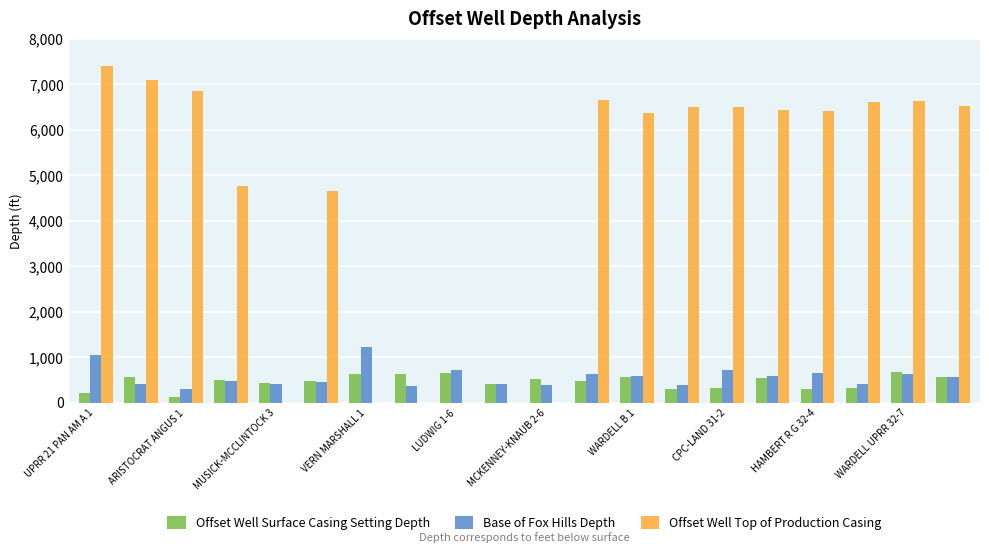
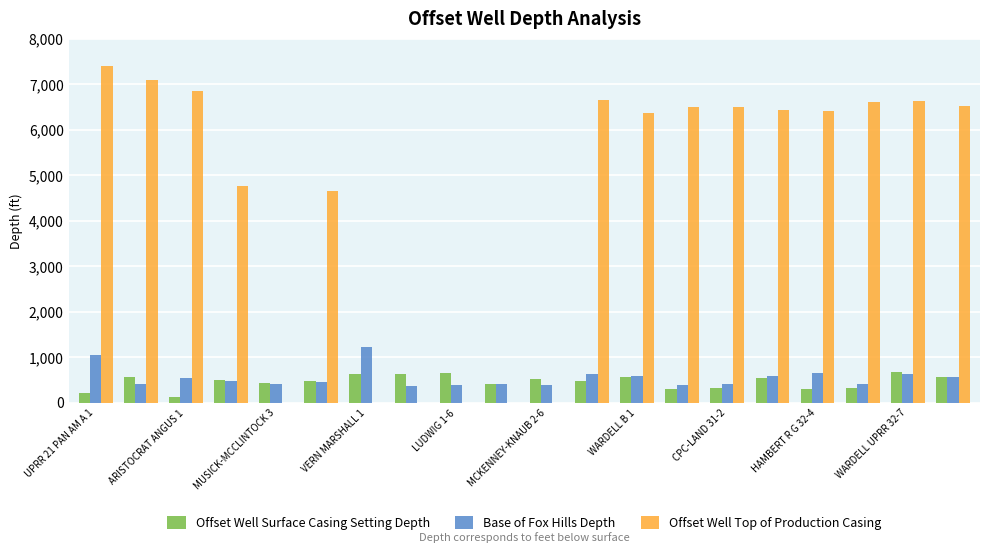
Base of Fox Hills Depth, ARISTOCRAT ANGUS 1: 300 -> 500
Base of Fox Hills Depth, LUDWIG 1-6: 700 -> 400
Base of Fox Hills Depth, CPC-LAND 31-2: 700 -> 400
